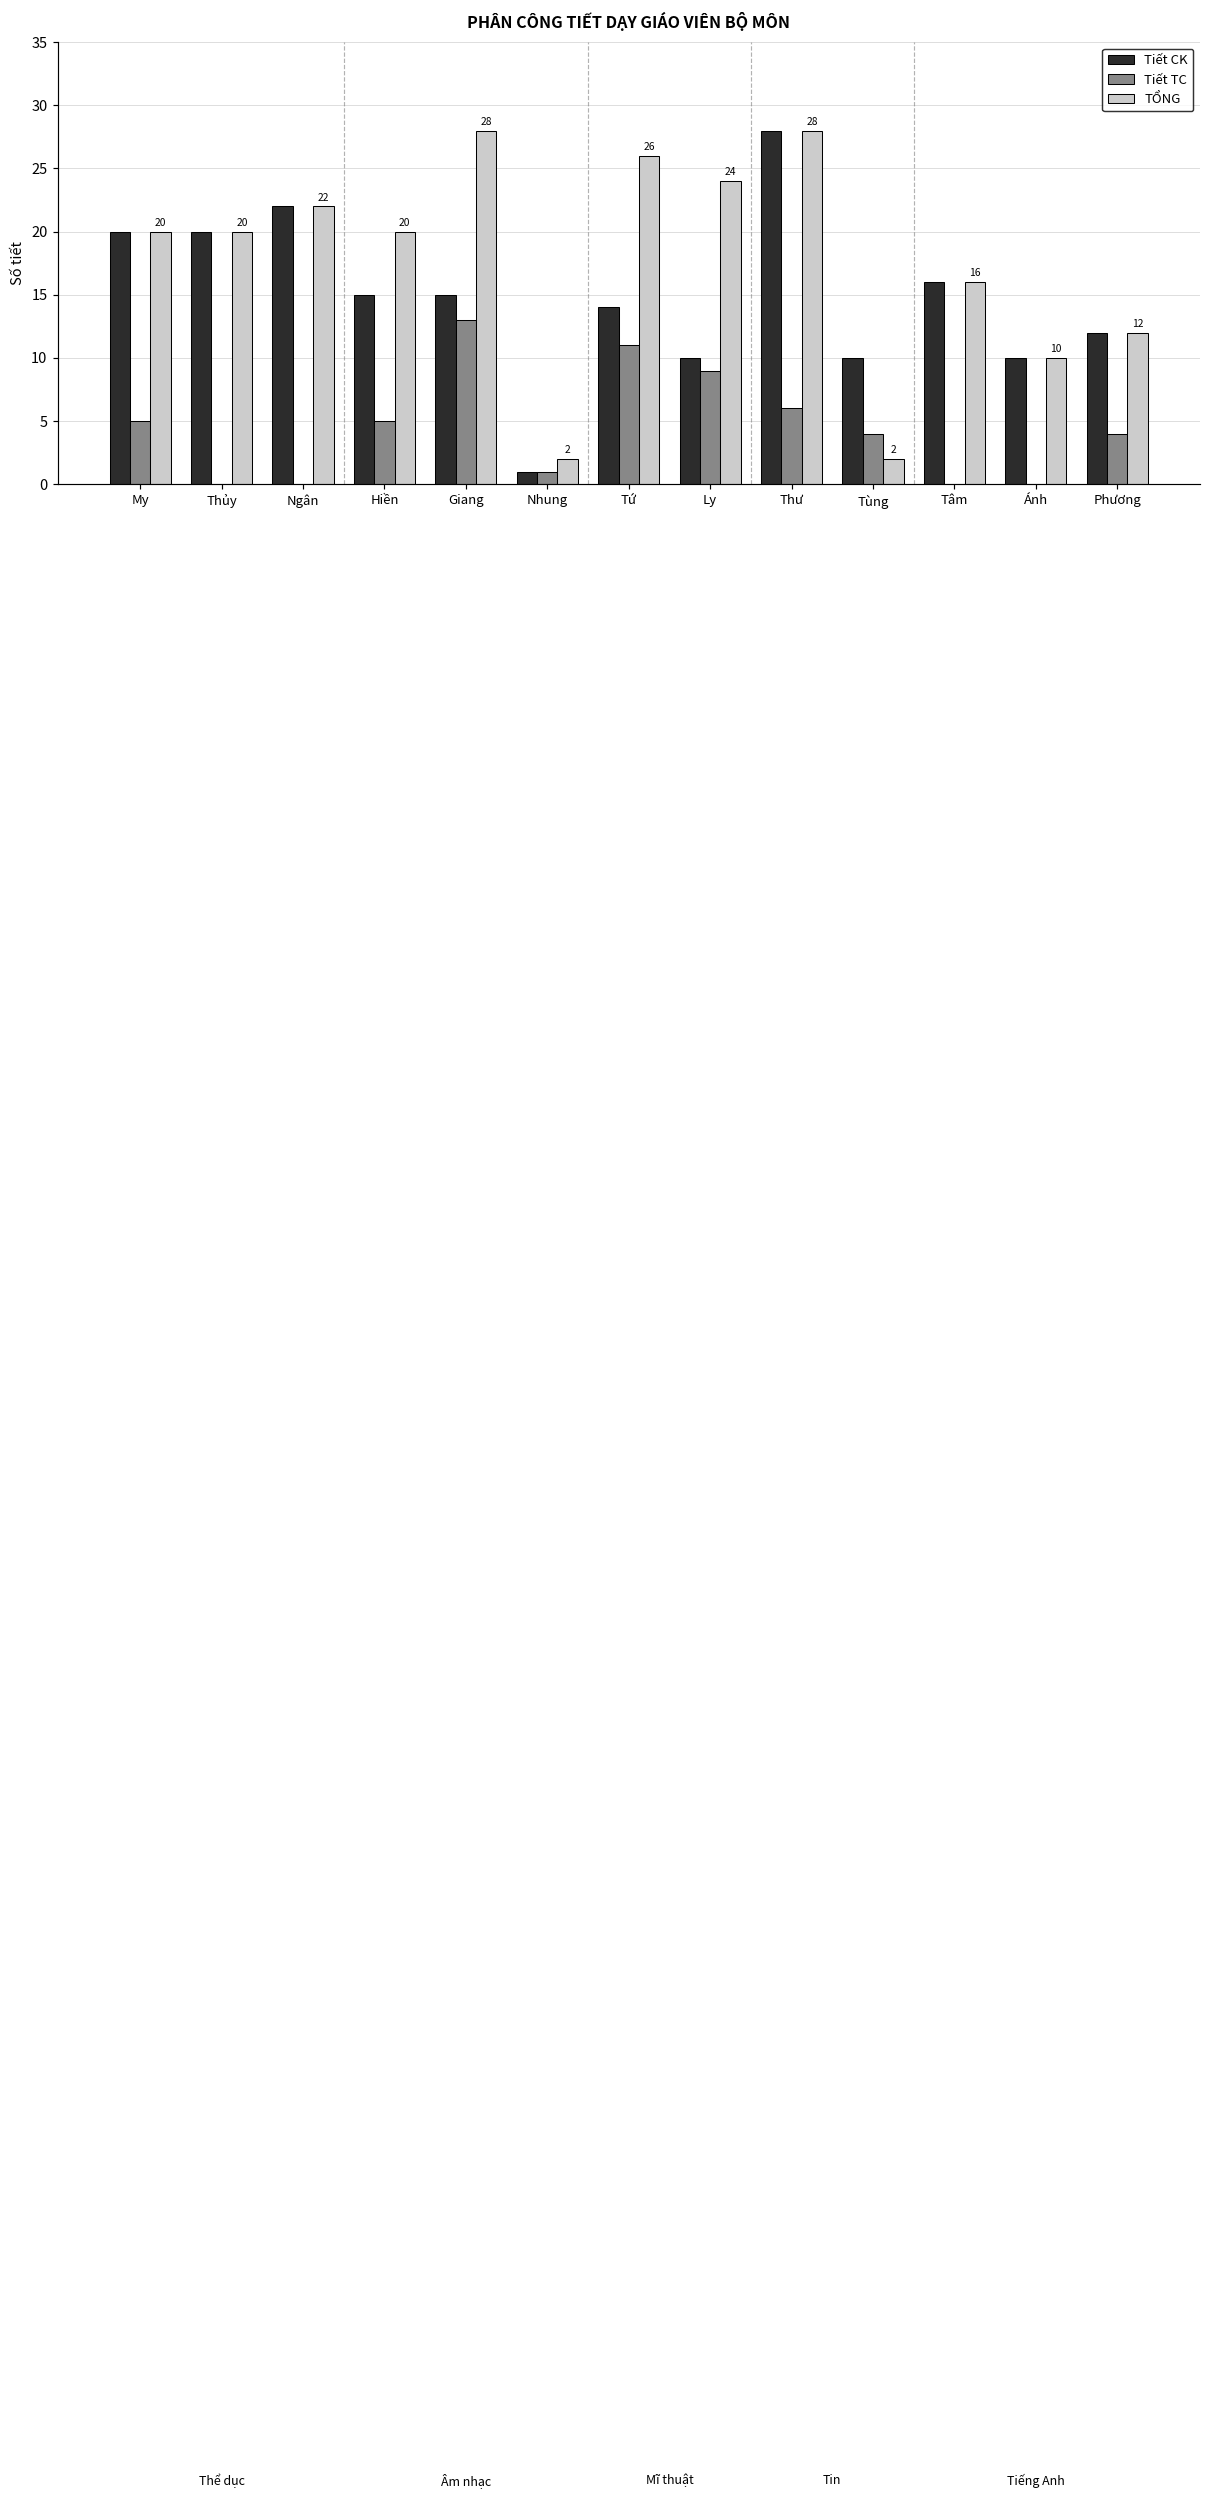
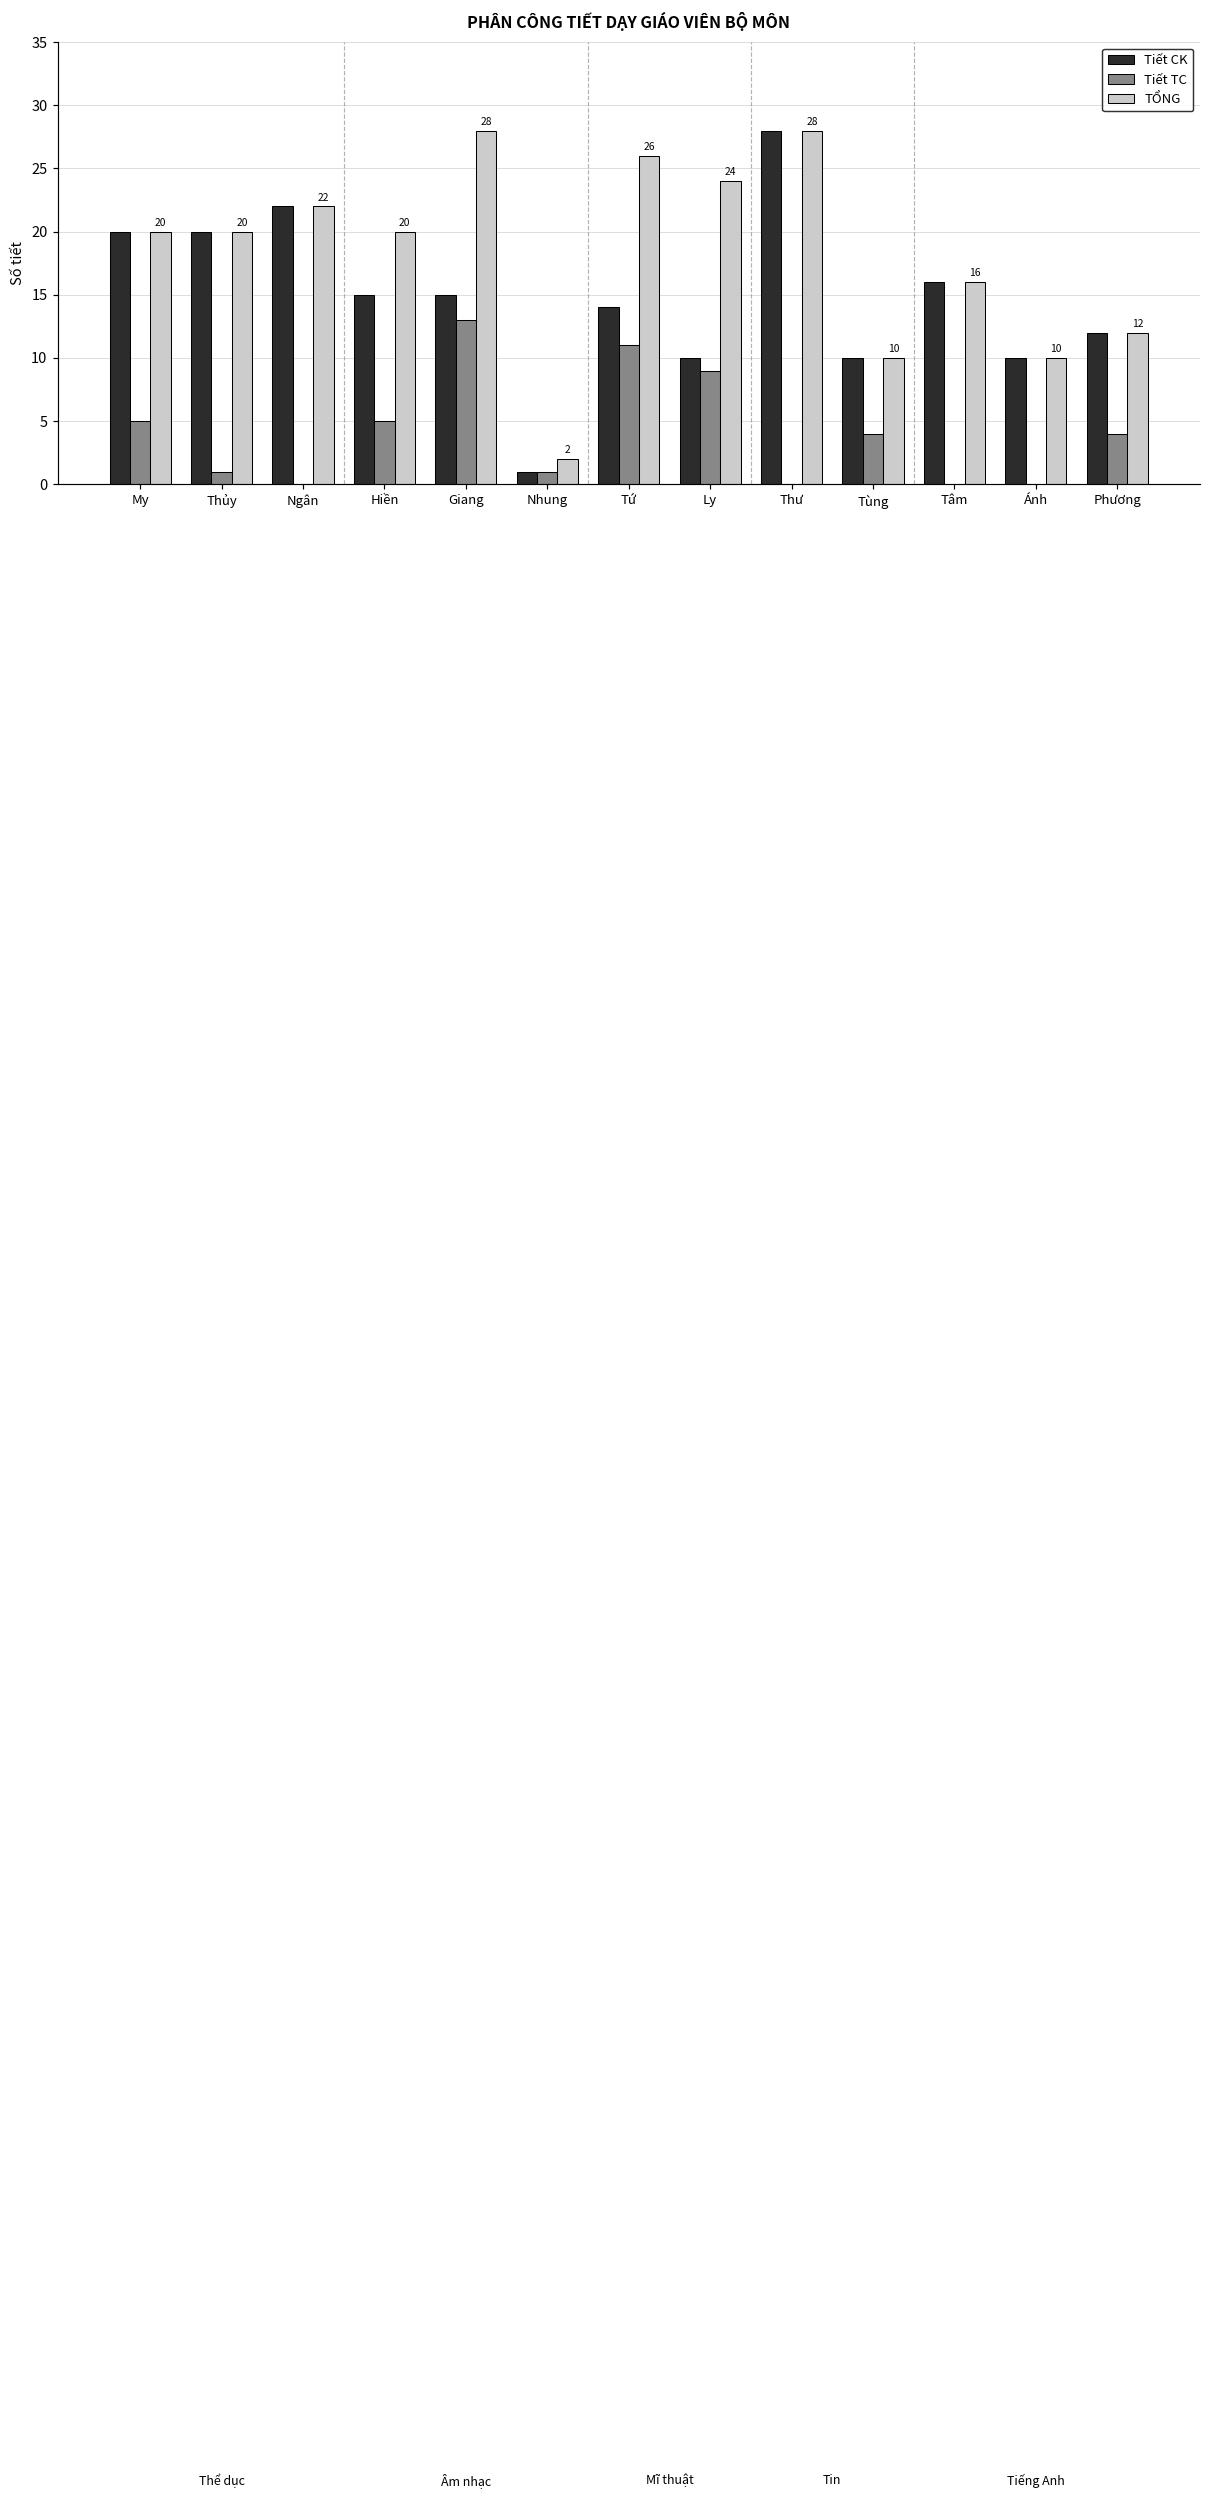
Tiết TC, Thủy: 0 -> 1
Tiết TC, Thư: 6 -> 0
TỔNG, Tùng: 2 -> 10
